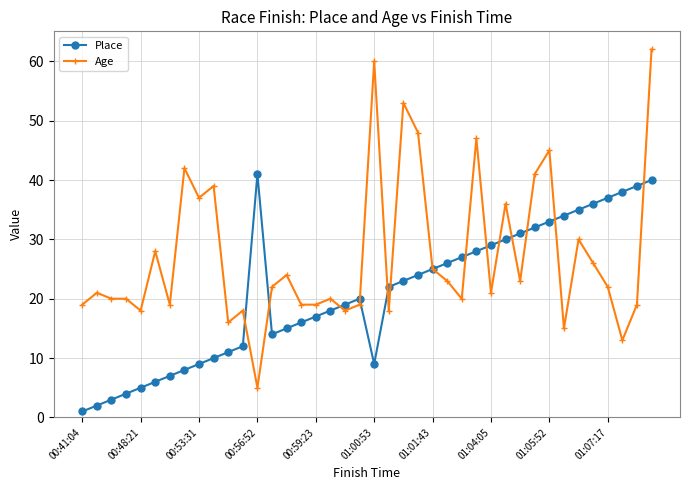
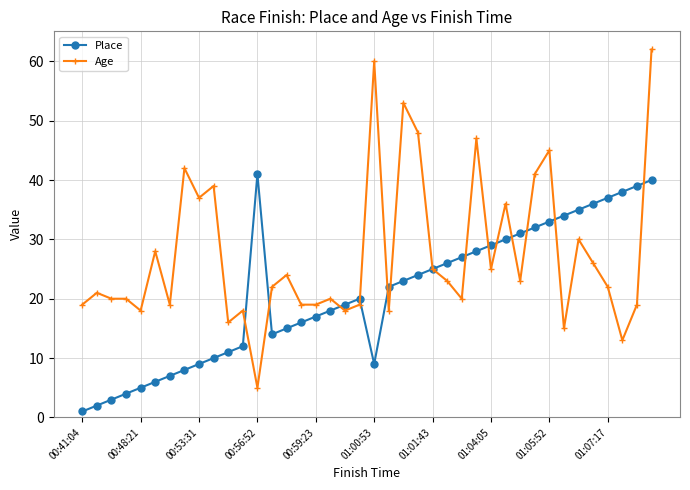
Age, 01:04:05: 21 -> 25
